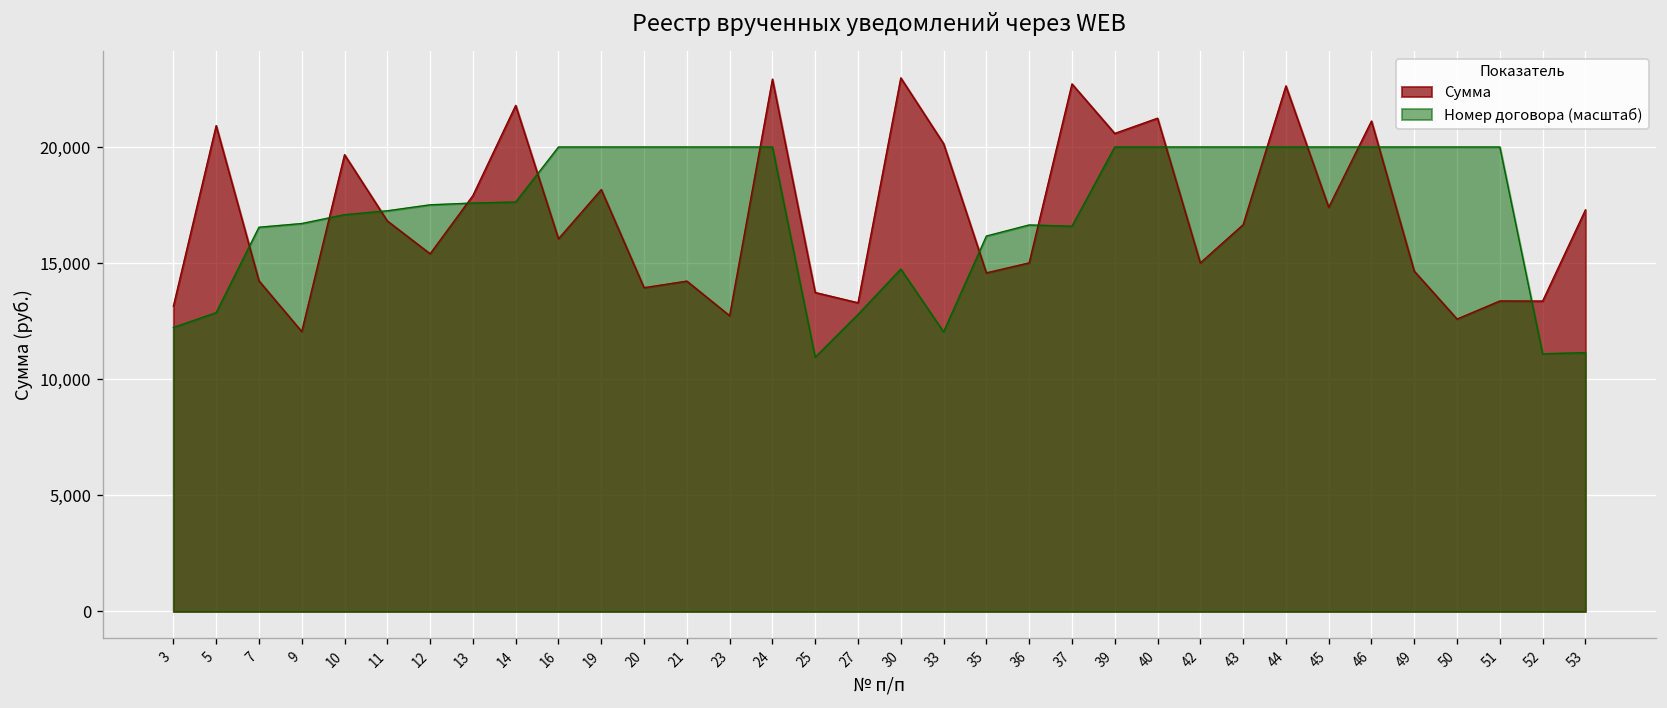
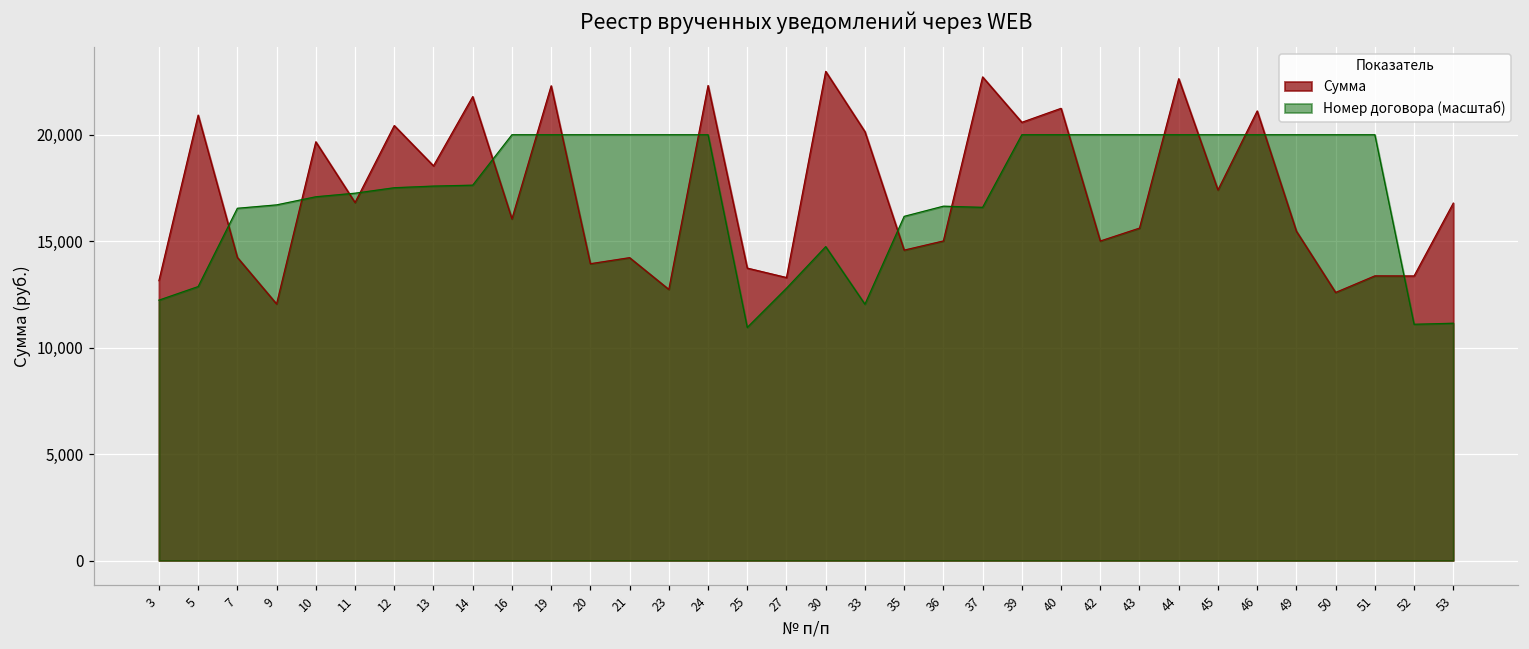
Сумма, 12: 15,400 -> 20,400
Сумма, 13: 17,900 -> 18,500
Сумма, 19: 18,200 -> 22,300
Сумма, 24: 22,900 -> 22,300
Сумма, 43: 16,700 -> 15,600
Сумма, 49: 14,700 -> 15,500
Сумма, 53: 17,300 -> 16,800
